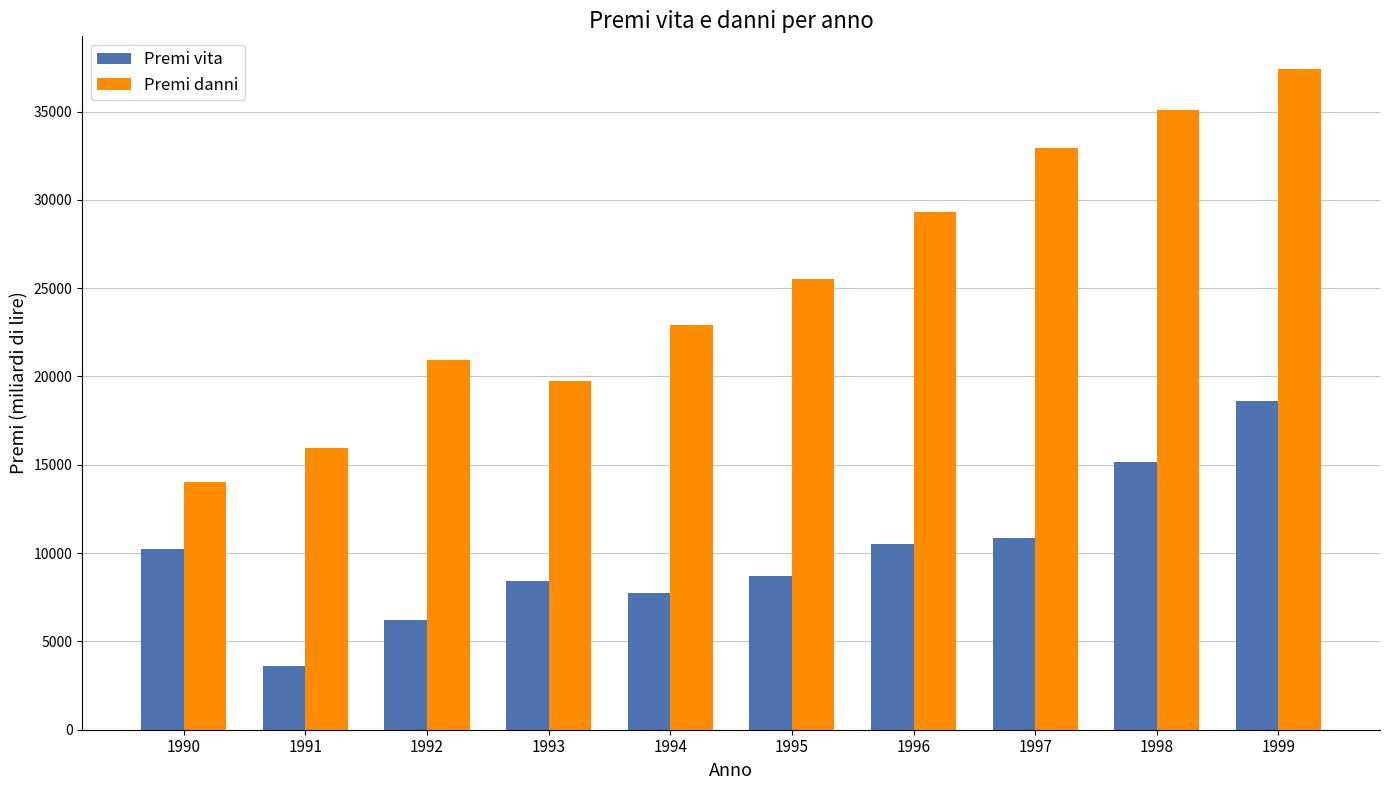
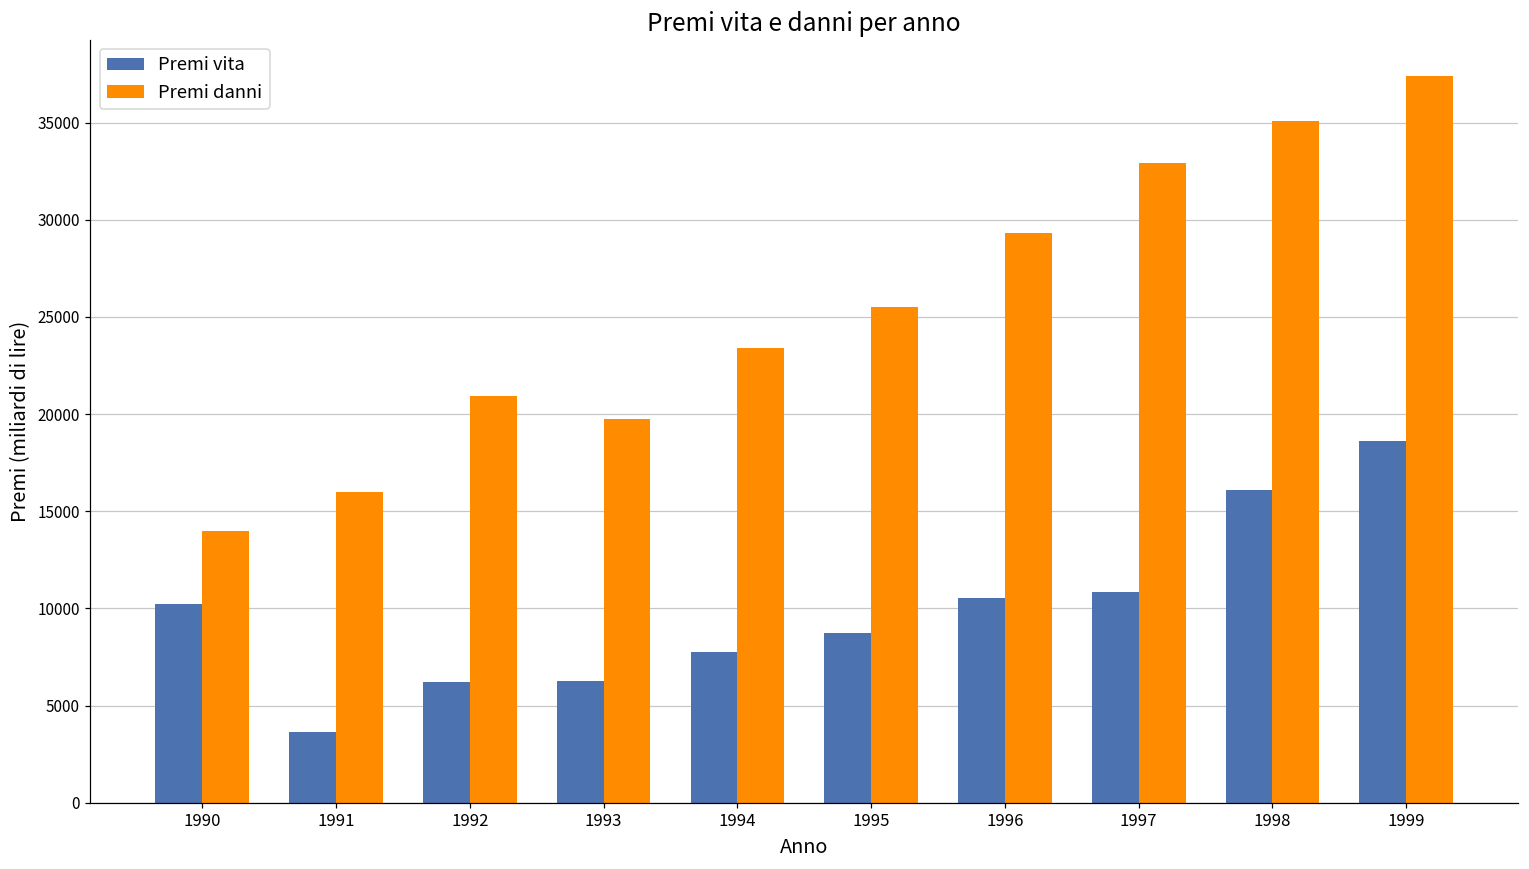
Premi vita, 1993: 8400 -> 6300
Premi danni, 1994: 22900 -> 23400
Premi vita, 1998: 15200 -> 16100
